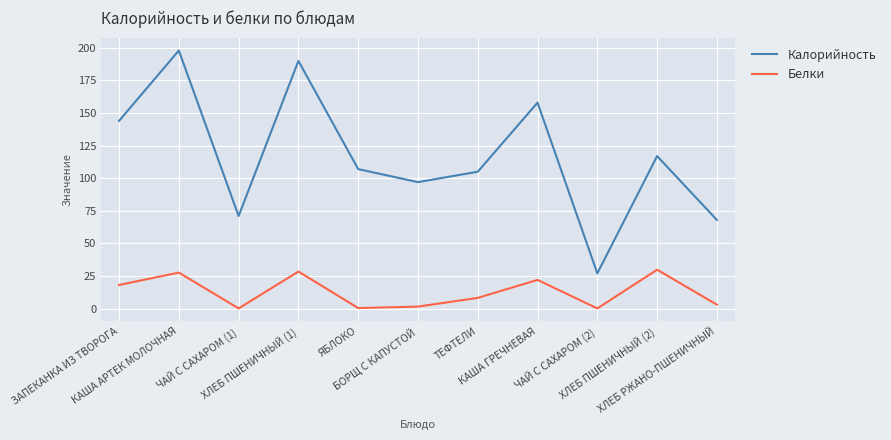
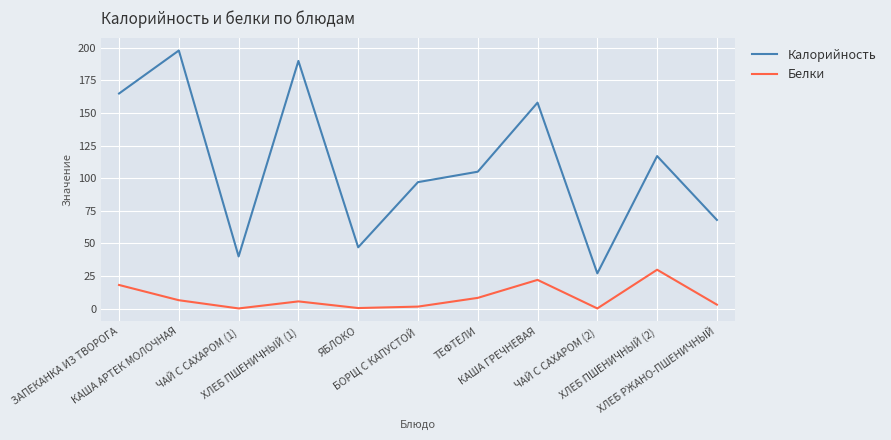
Калорийность, ЗАПЕКАНКА ИЗ ТВОРОГА: 144 -> 165
Белки, КАША АРТЕК МОЛОЧНАЯ: 28 -> 6
Калорийность, ЧАЙ С САХАРОМ (1): 71 -> 40
Белки, ХЛЕБ ПШЕНИЧНЫЙ (1): 28 -> 6
Калорийность, ЯБЛОКО: 107 -> 47
